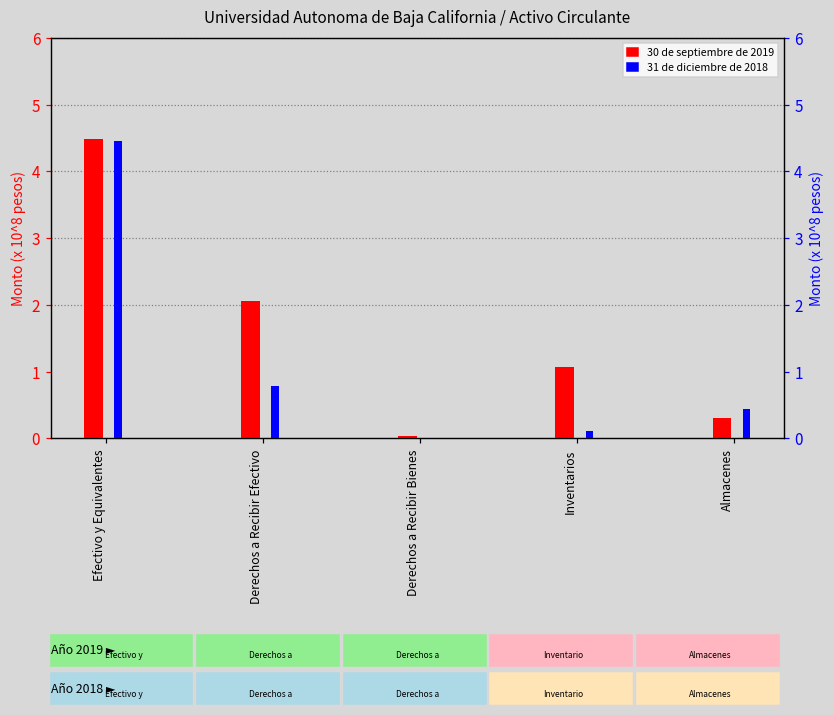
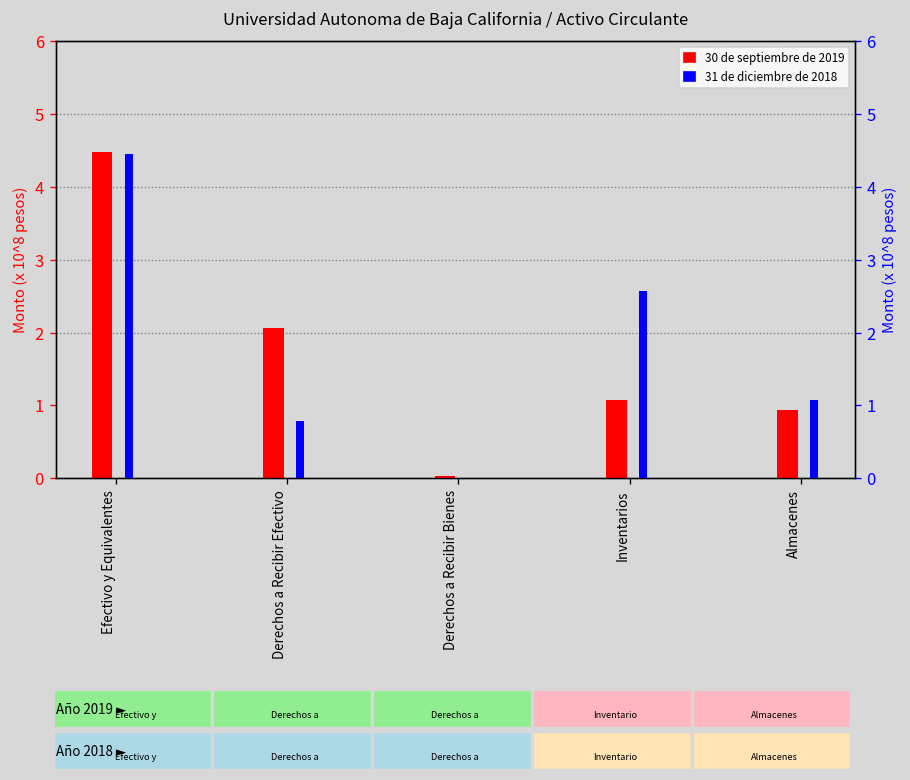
30 de septiembre de 2019, Almacenes: 0.3 -> 0.9
31 de diciembre de 2018, Inventarios: 0.1 -> 2.6
31 de diciembre de 2018, Almacenes: 0.4 -> 1.1
